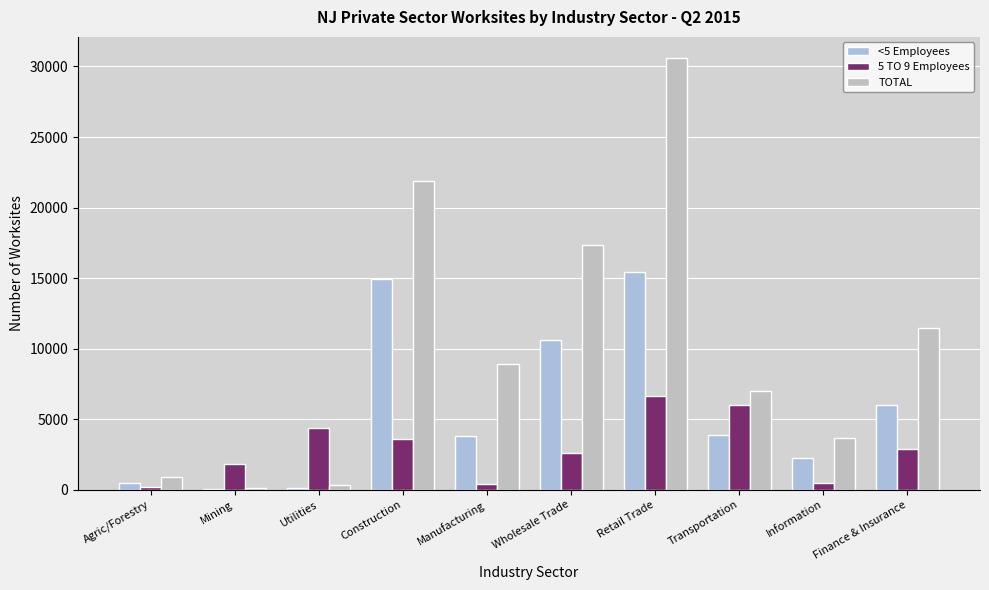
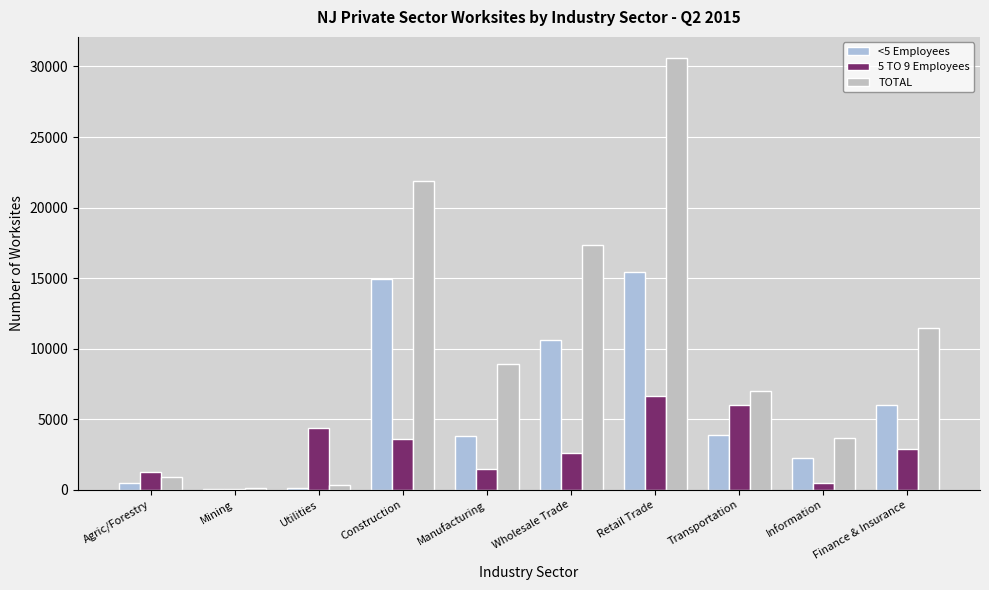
5 TO 9 Employees, Agric/Forestry: 200 -> 1300
5 TO 9 Employees, Mining: 1800 -> 0
5 TO 9 Employees, Manufacturing: 400 -> 1500
